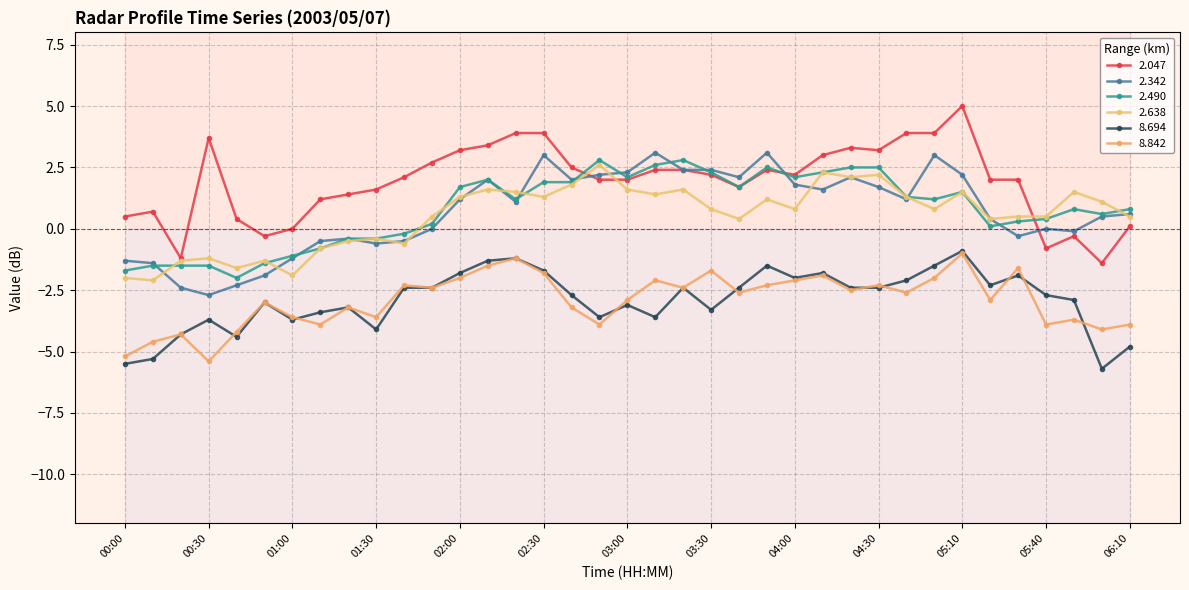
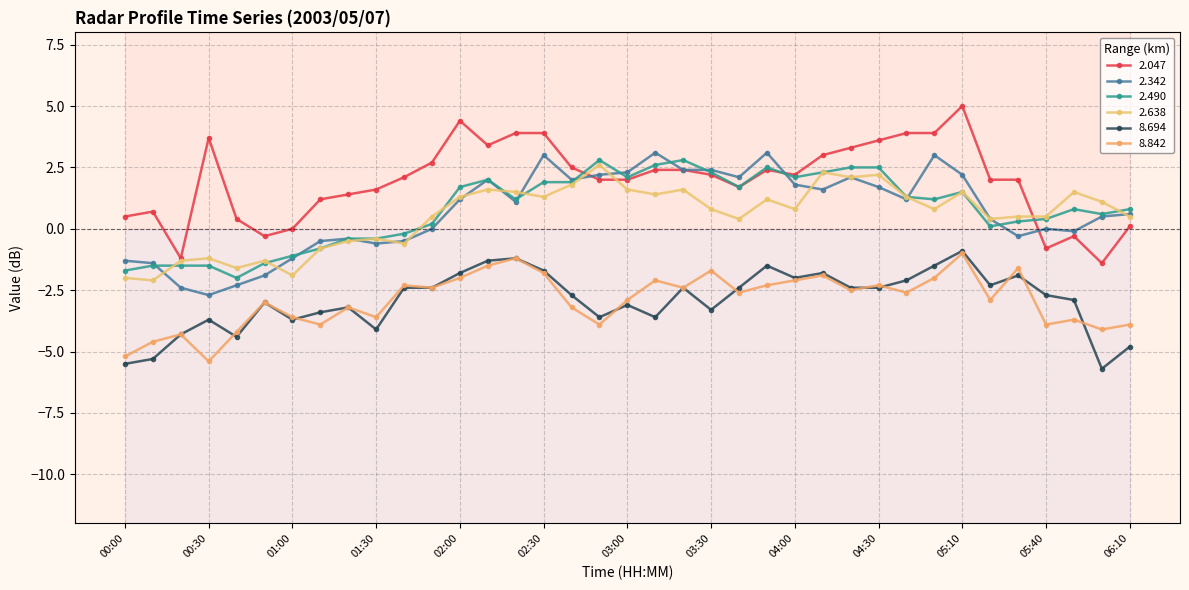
2.047, 02:00: 3.2 -> 4.4
2.047, 04:30: 3.2 -> 3.6
